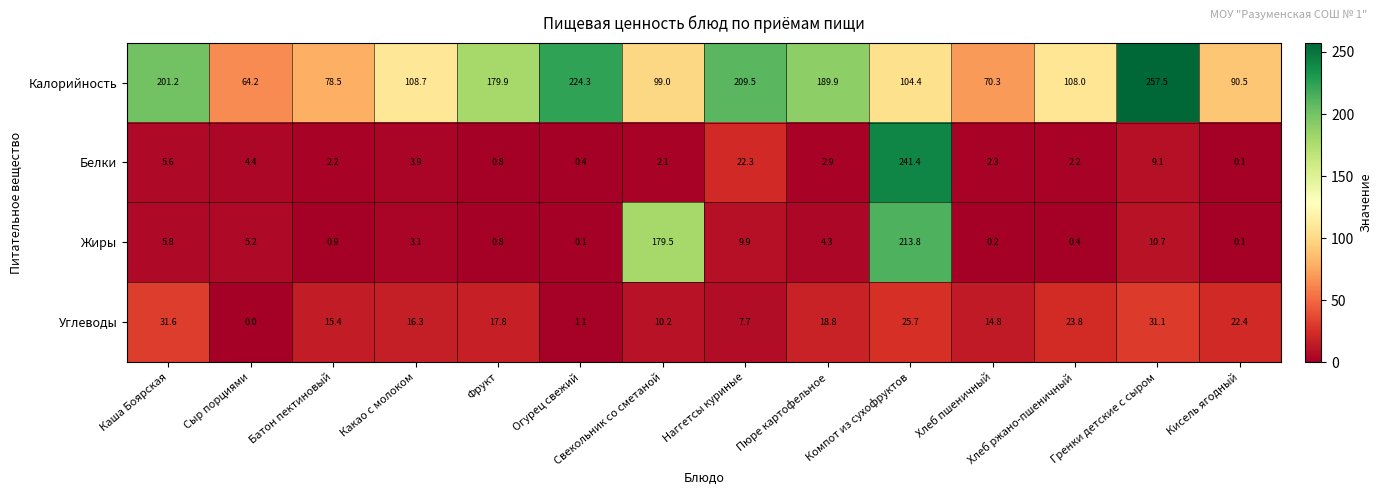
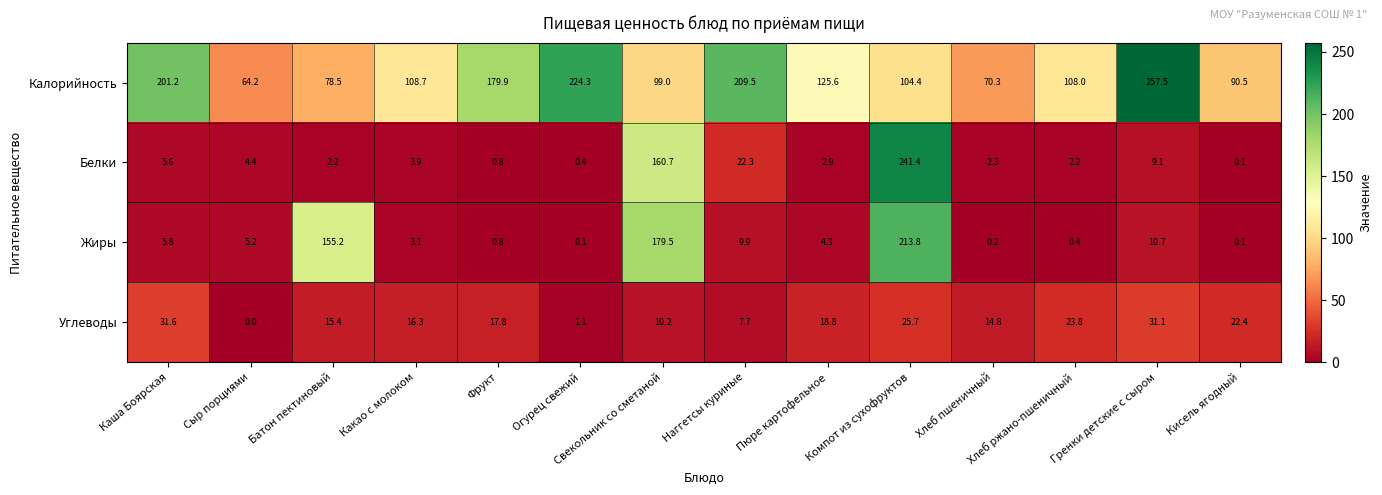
Калорийность, Пюре картофельное: 189.9 -> 125.6
Белки, Свекольник со сметаной: 2.1 -> 160.7
Жиры, Батон пектиновый: 0.9 -> 155.2
